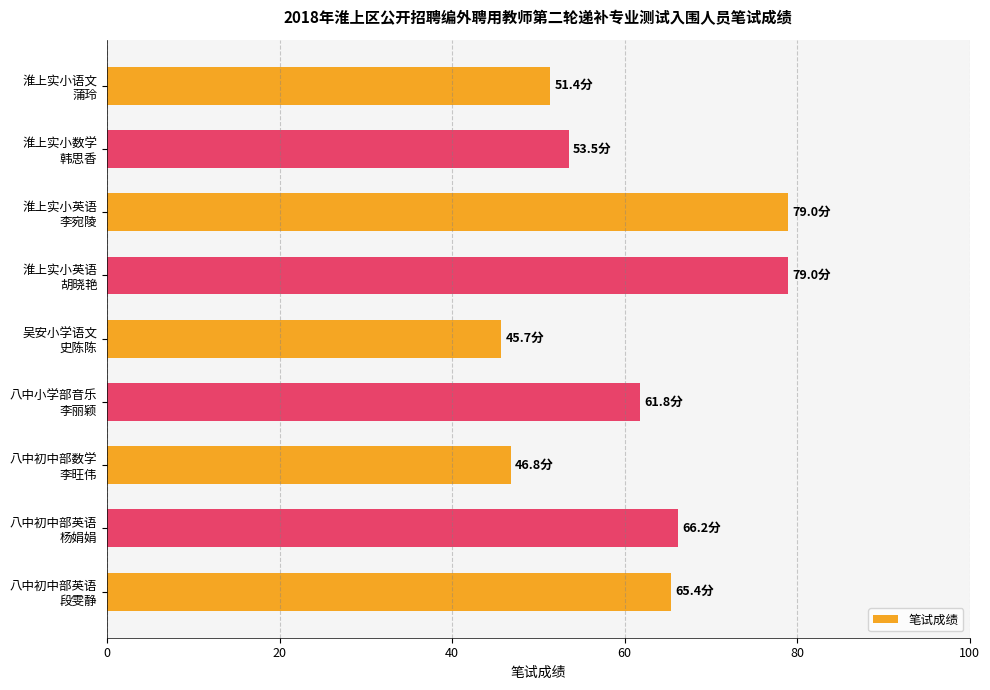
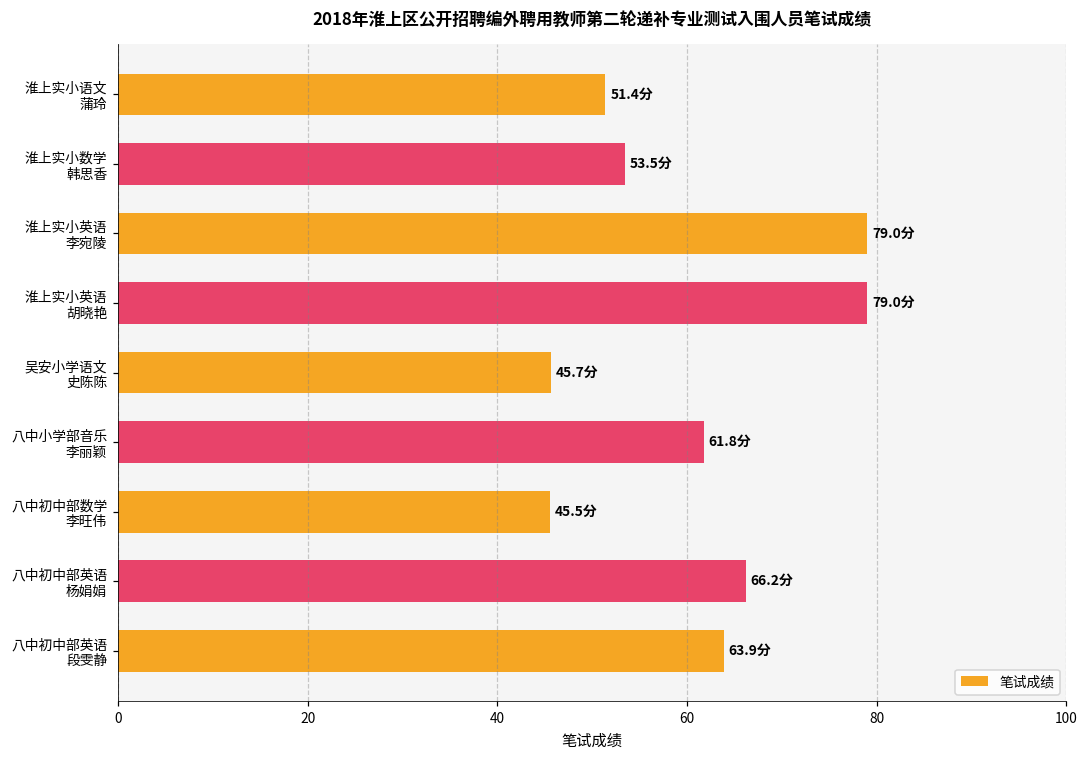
八中初中部数学 李旺伟: 46.8分 -> 45.5分
八中初中部英语 段雯静: 65.4分 -> 63.9分
